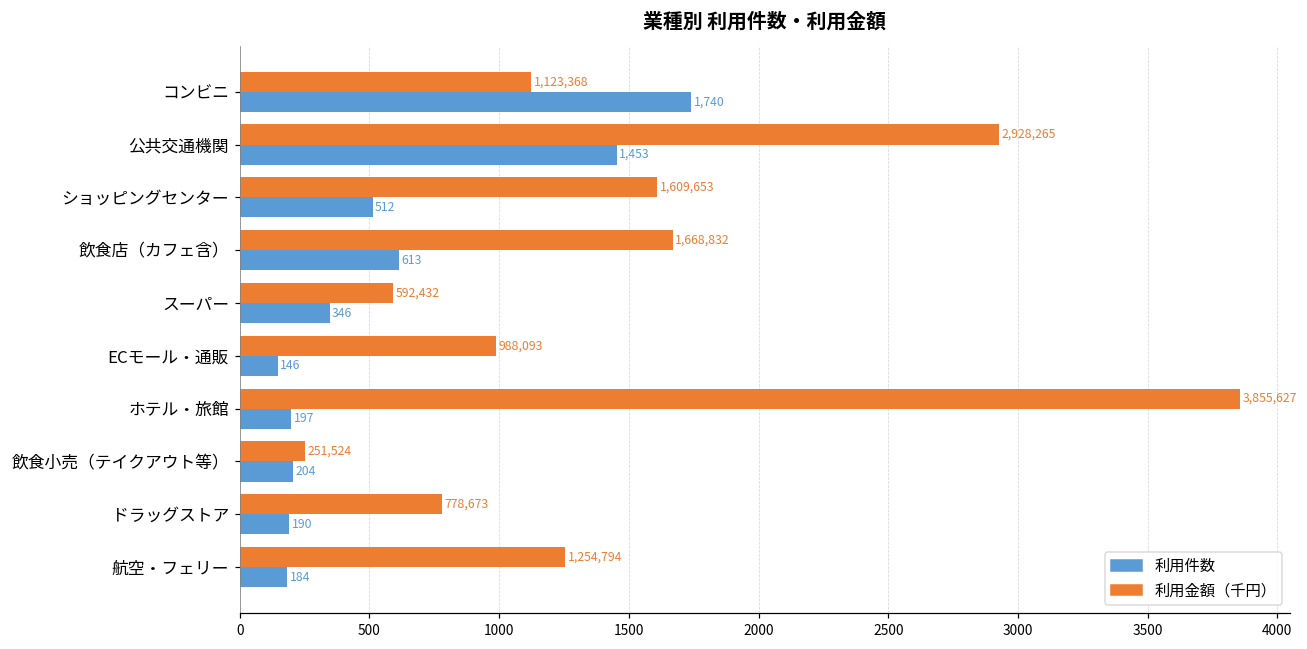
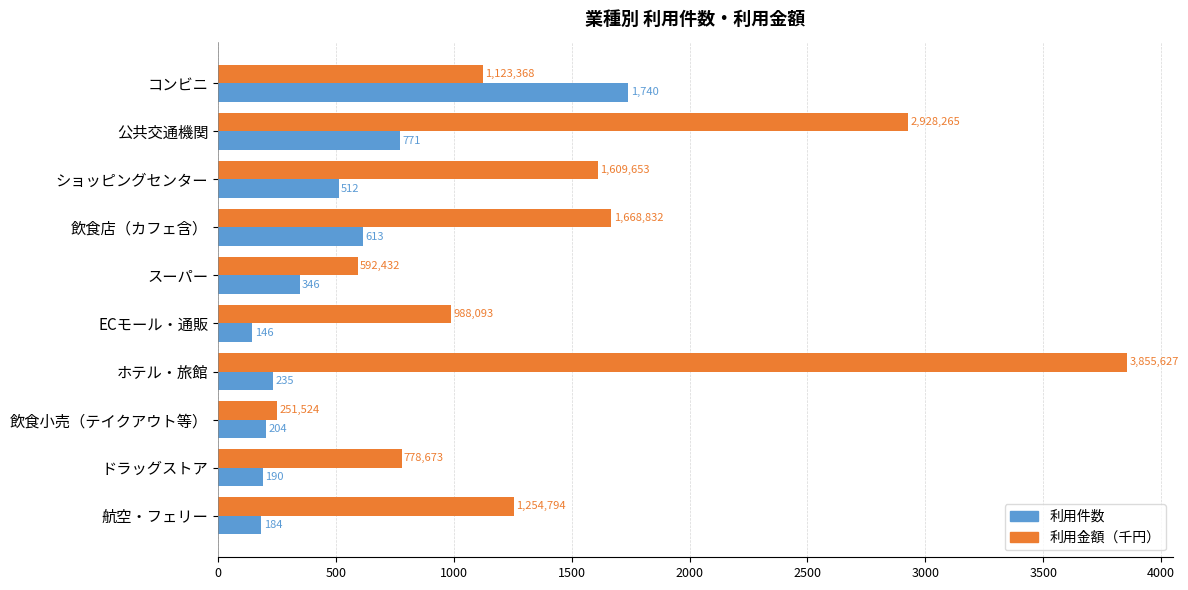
利用件数, 公共交通機関: 1,453 -> 771
利用件数, ホテル・旅館: 197 -> 235
